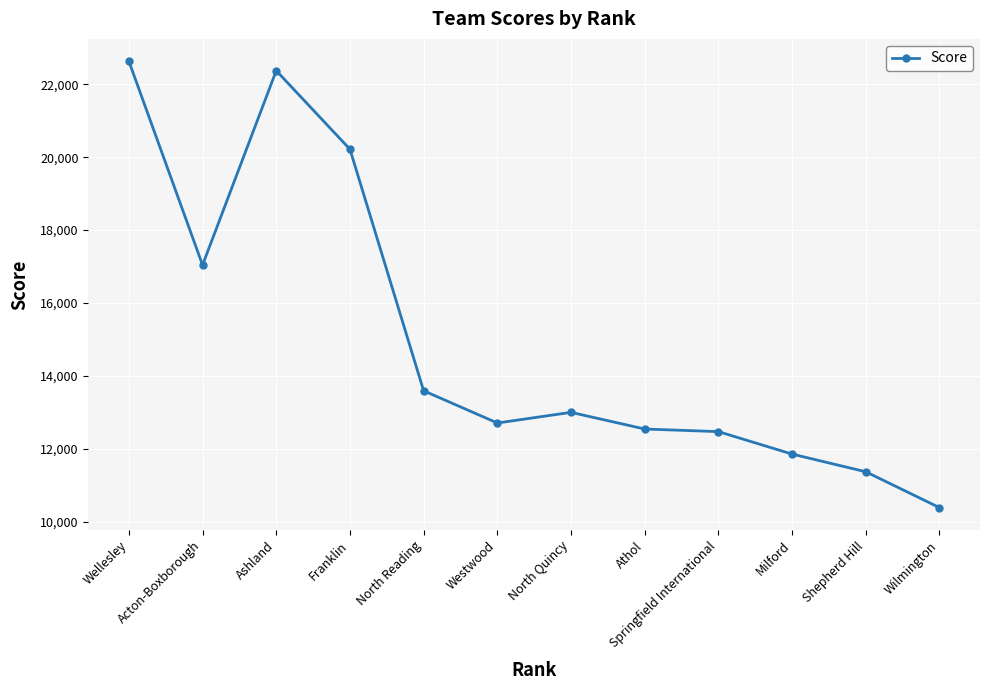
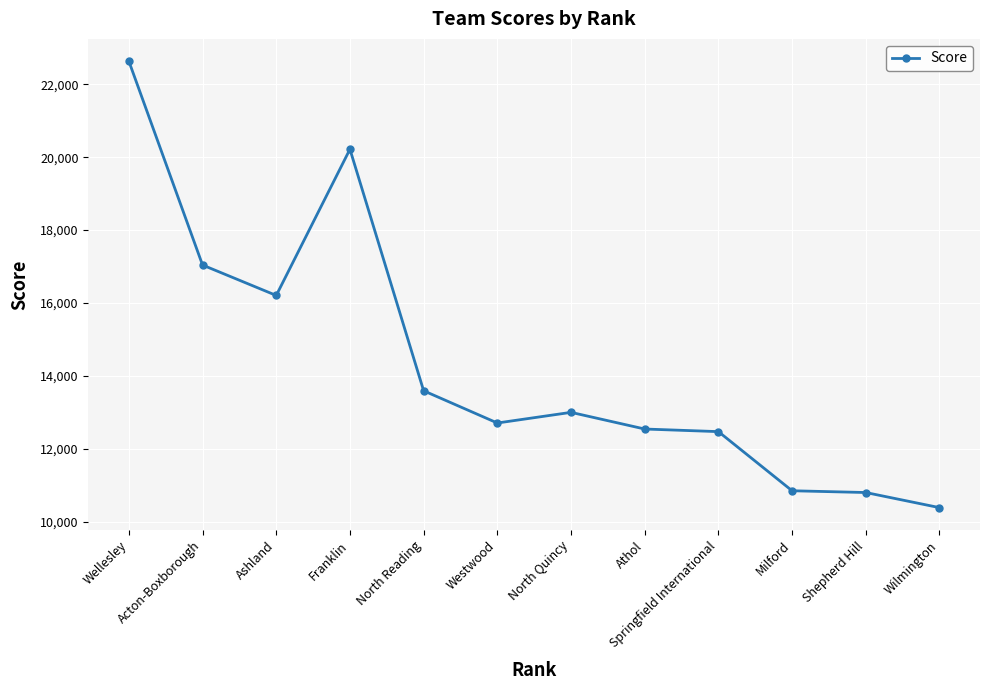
Ashland: 22,400 -> 16,200
Milford: 11,900 -> 10,800
Shepherd Hill: 11,400 -> 10,800
